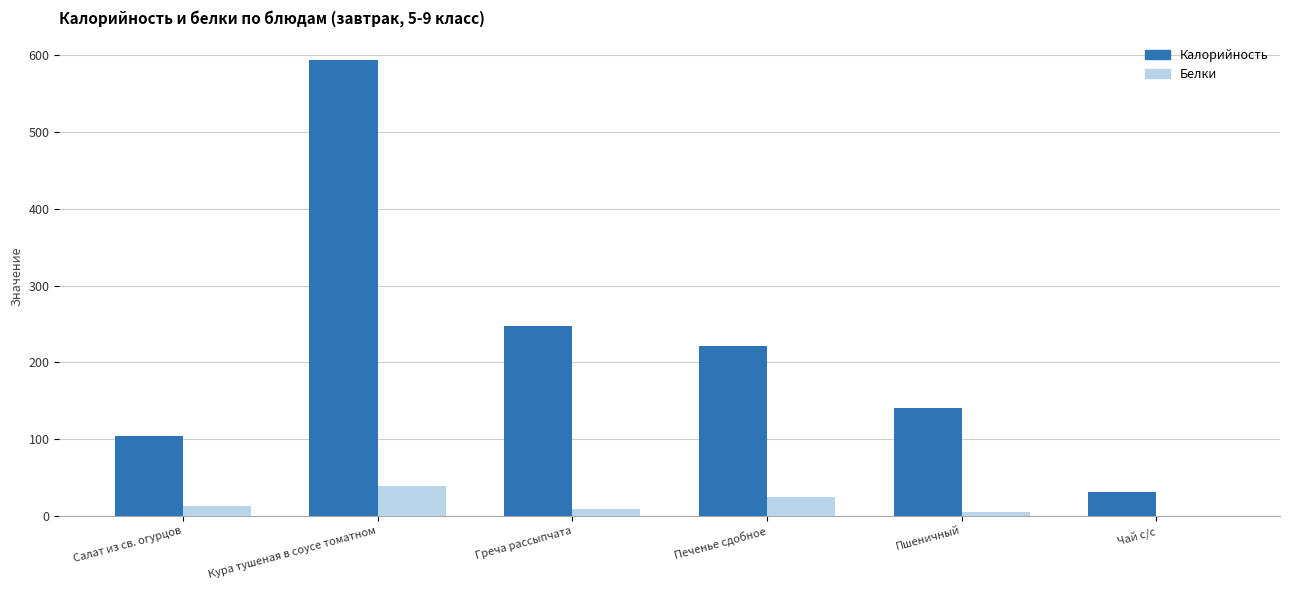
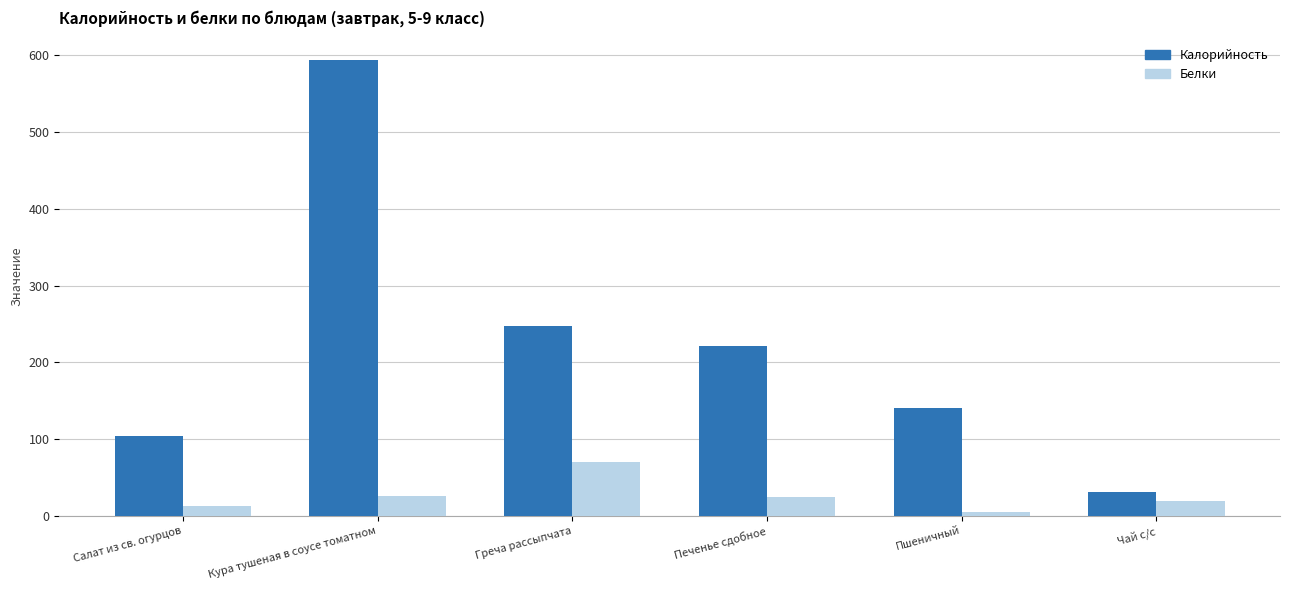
Белки, Кура тушеная в соусе томатном: 40 -> 30
Белки, Греча рассыпчата: 10 -> 70
Белки, Чай с/с: 0 -> 20
